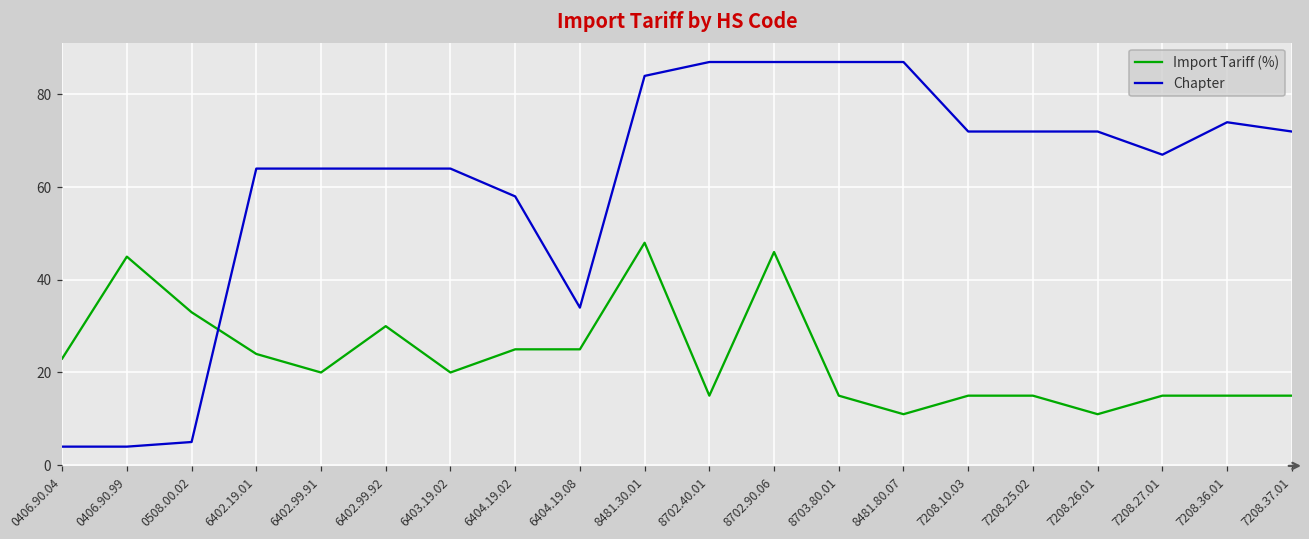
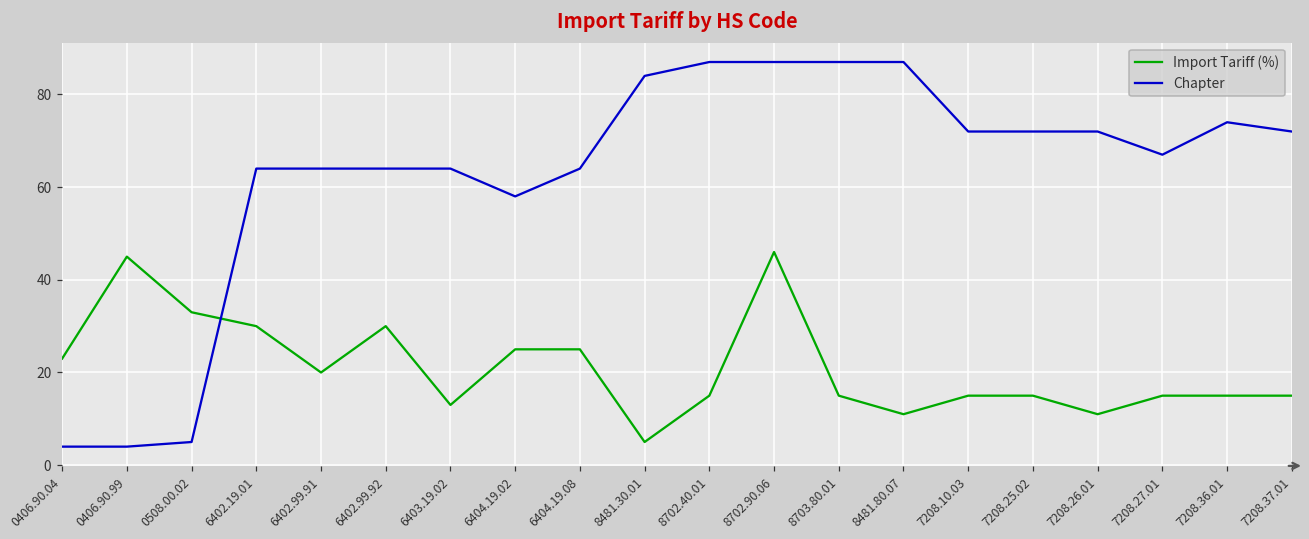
Import Tariff (%), 6402.19.01: 24 -> 30
Import Tariff (%), 6403.19.02: 20 -> 13
Chapter, 6404.19.08: 34 -> 64
Import Tariff (%), 8481.30.01: 48 -> 5
